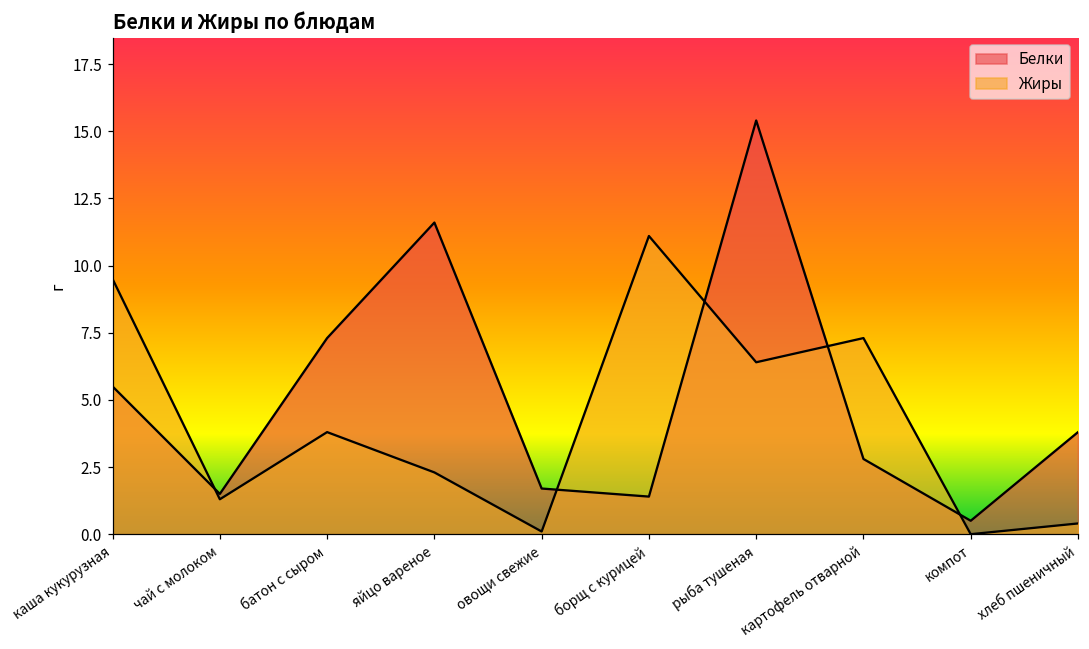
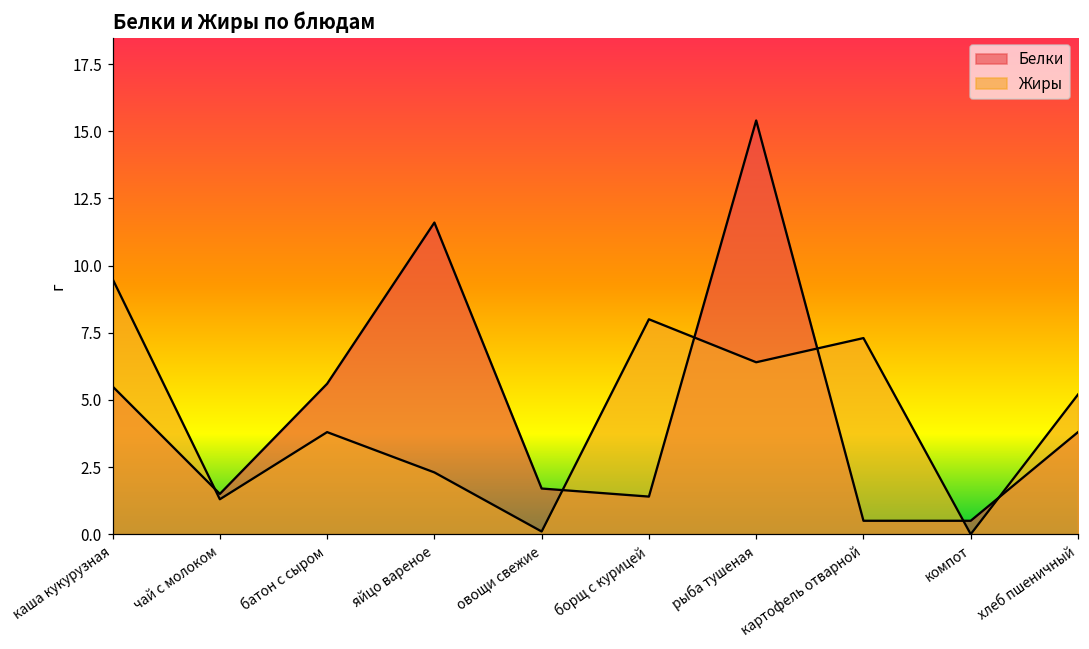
Белки, батон с сыром: 7.3 -> 5.6
Жиры, борщ с курицей: 11.1 -> 8.0
Белки, картофель отварной: 2.8 -> 0.5
Жиры, хлеб пшеничный: 0.4 -> 5.2
